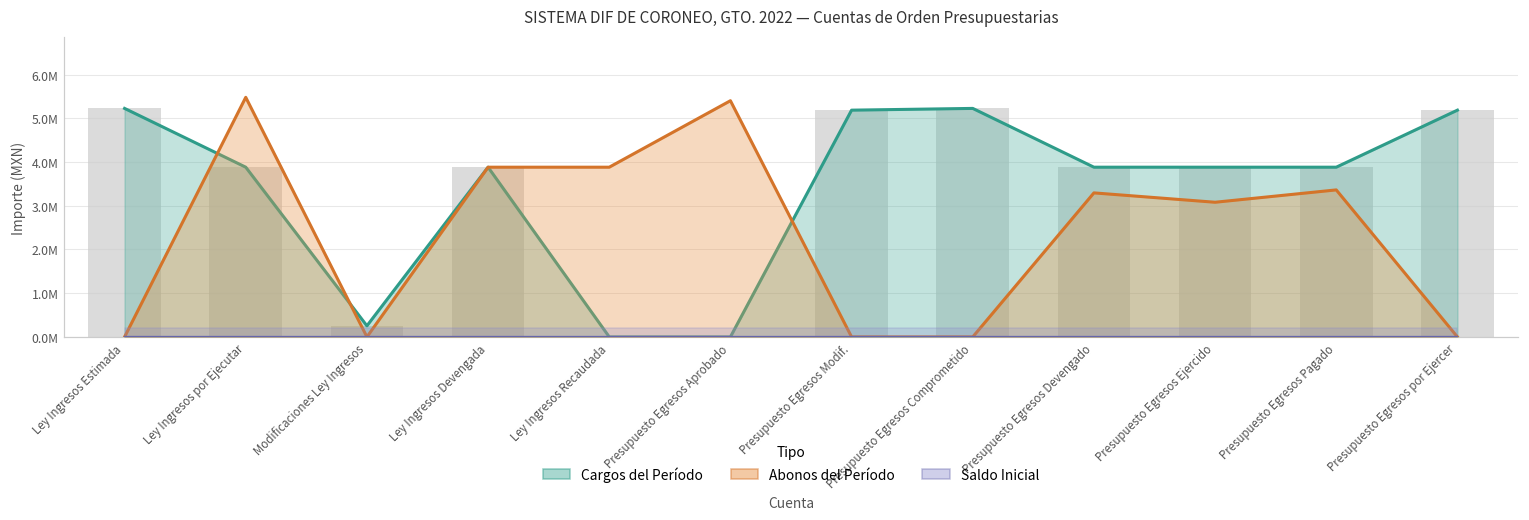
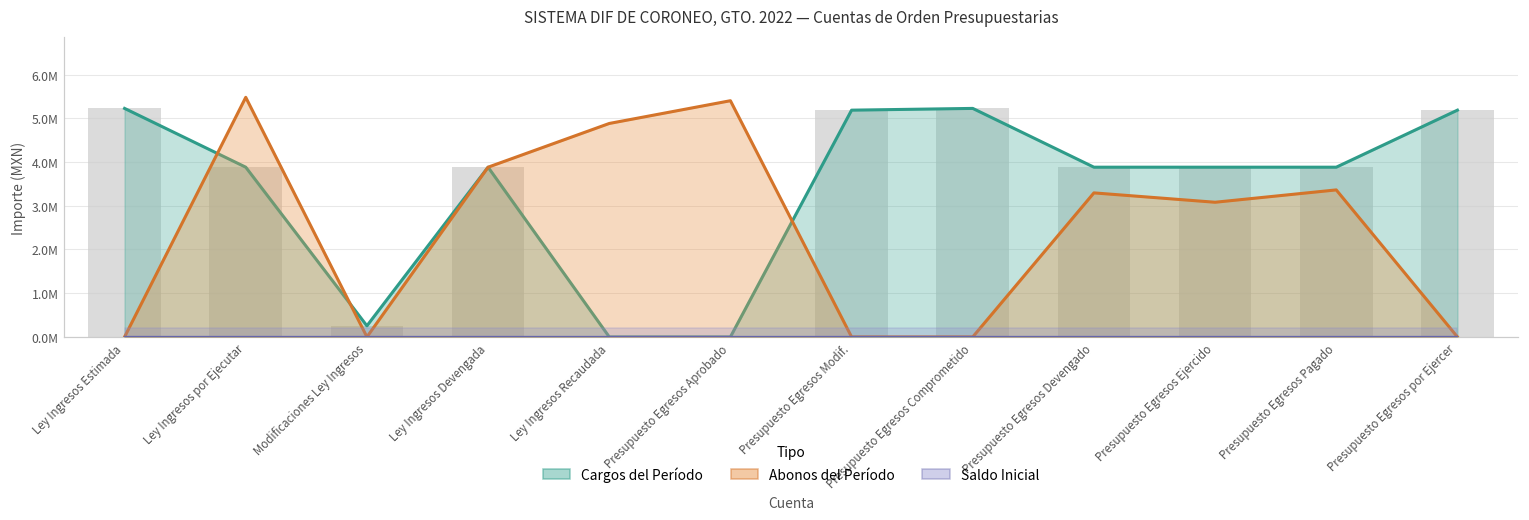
Abonos del Período, Ley Ingresos Recaudada: 3900000 -> 4900000
